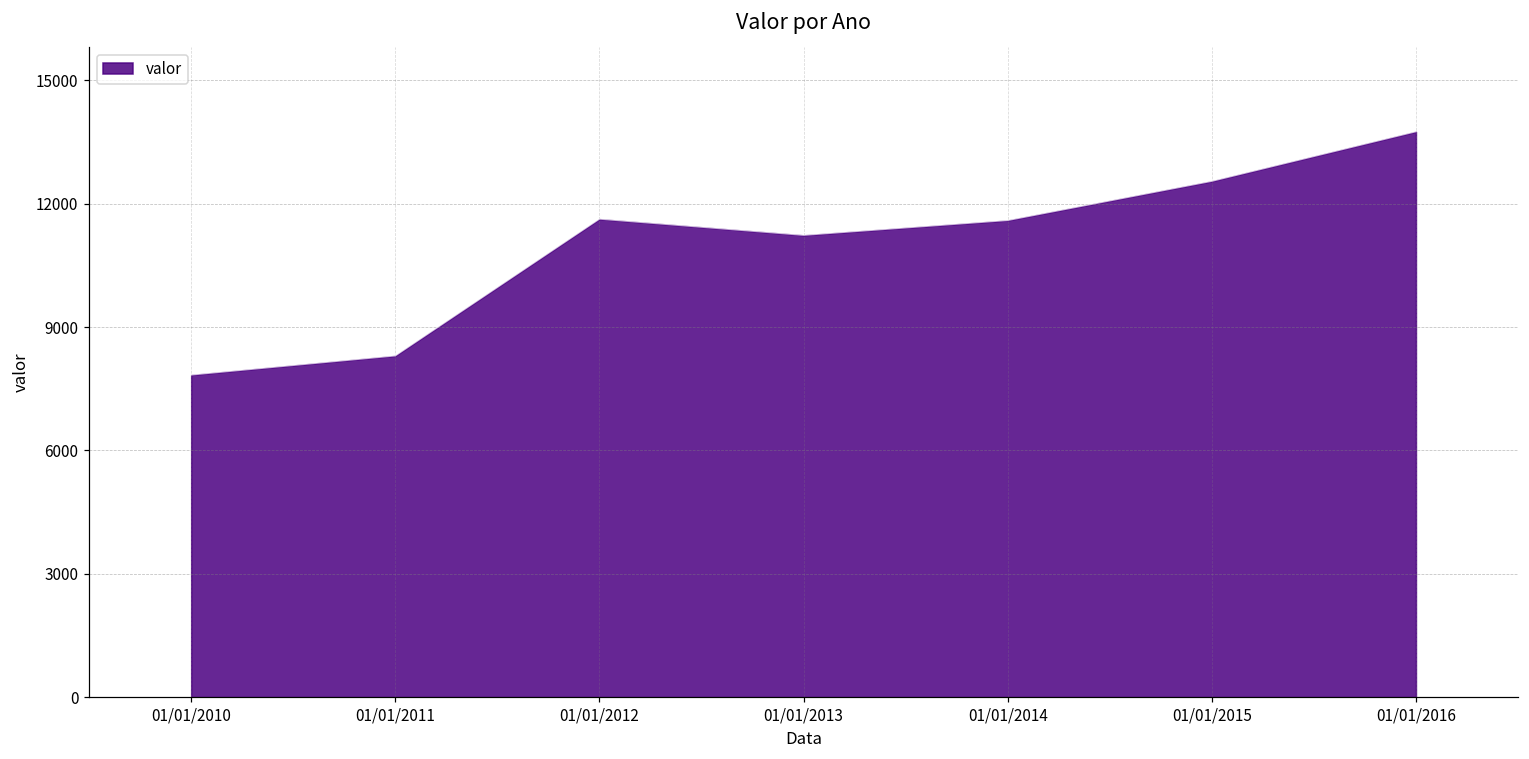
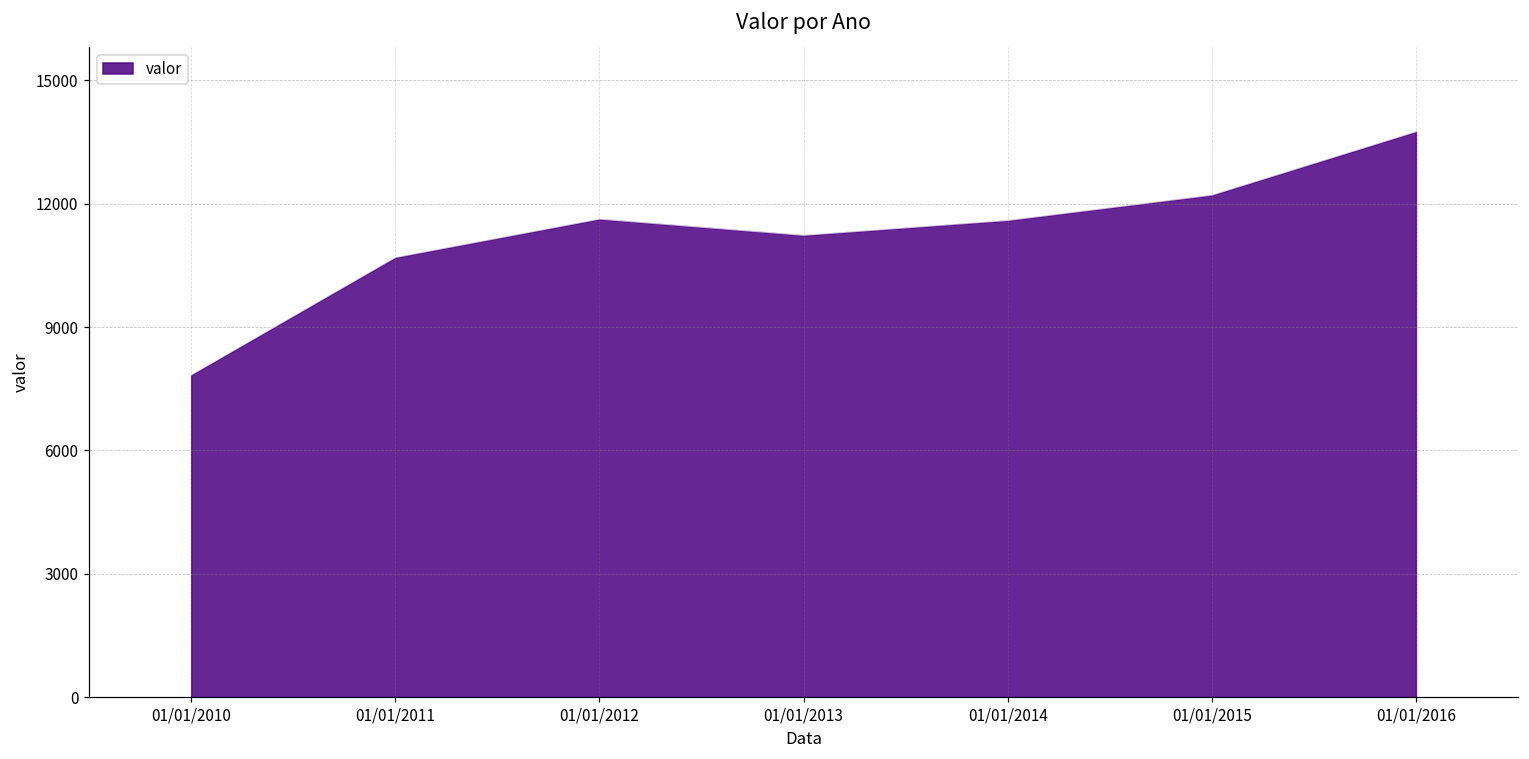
01/01/2011: 8300 -> 10700
01/01/2015: 12500 -> 12200
